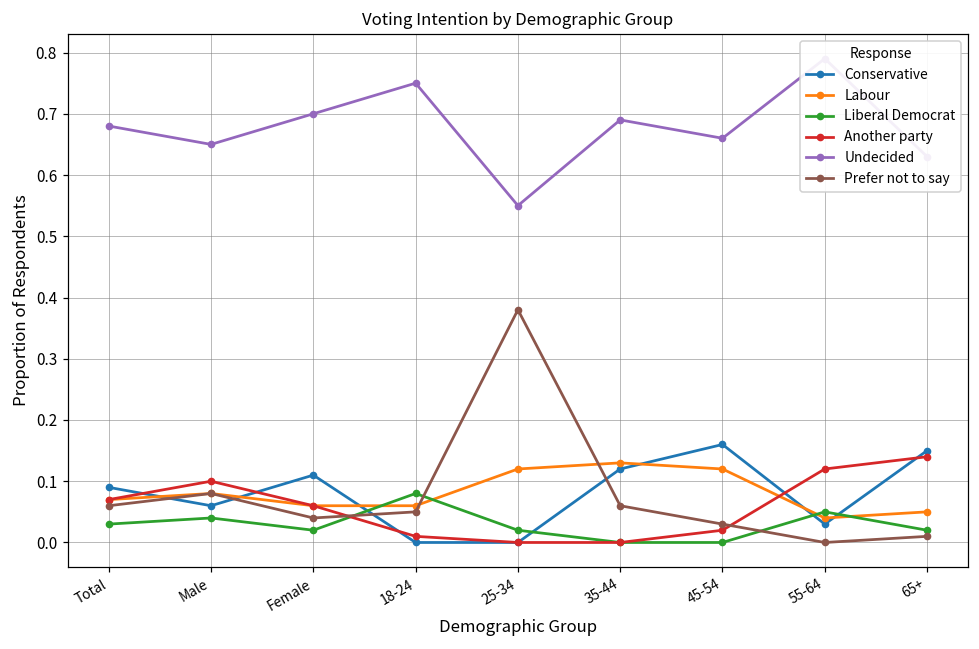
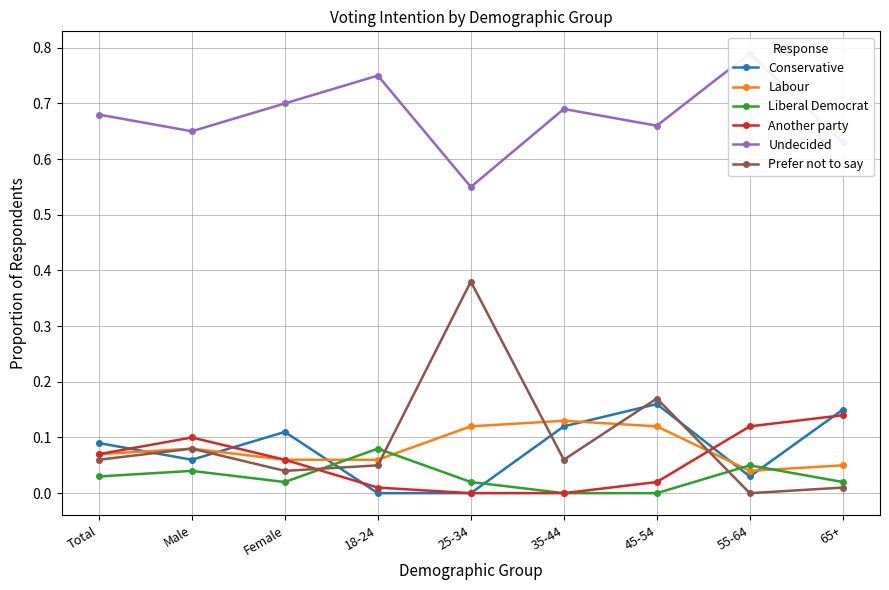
Prefer not to say, 45-54: 0.03 -> 0.17
